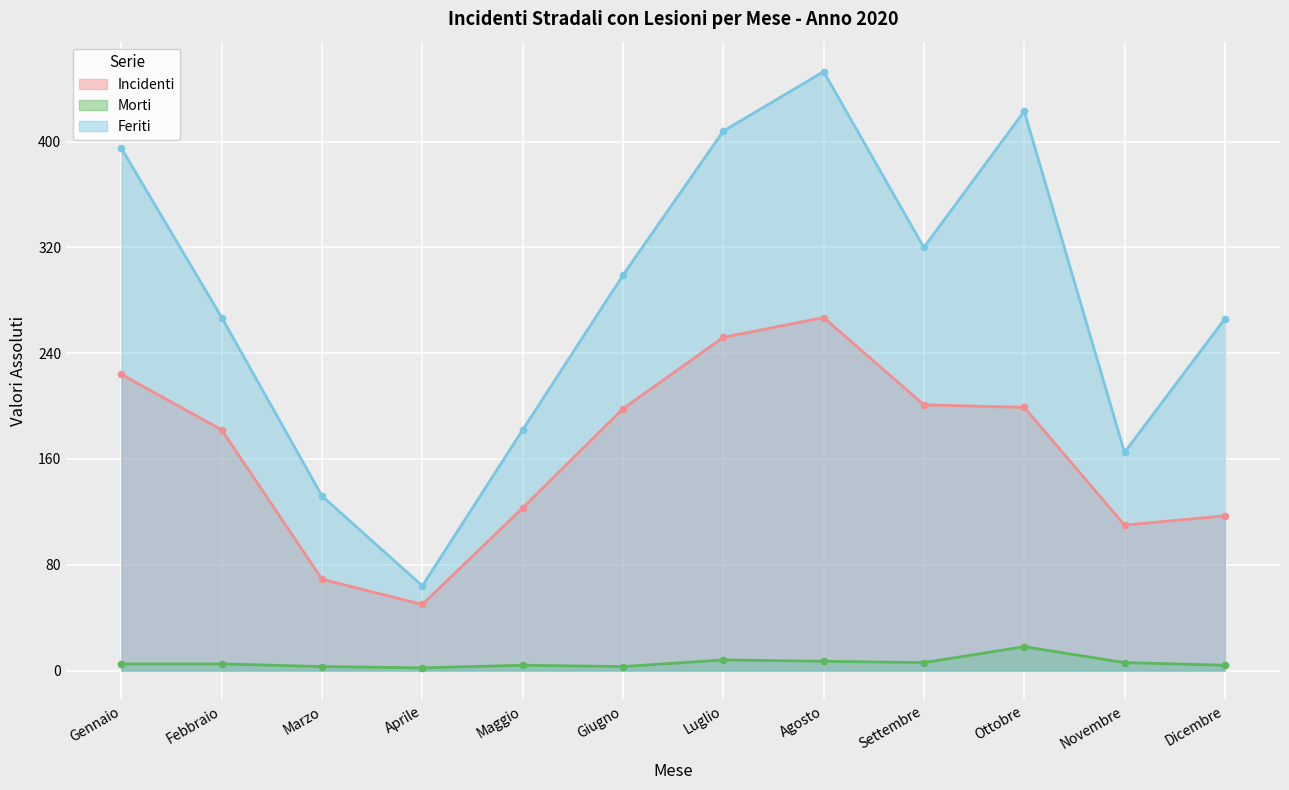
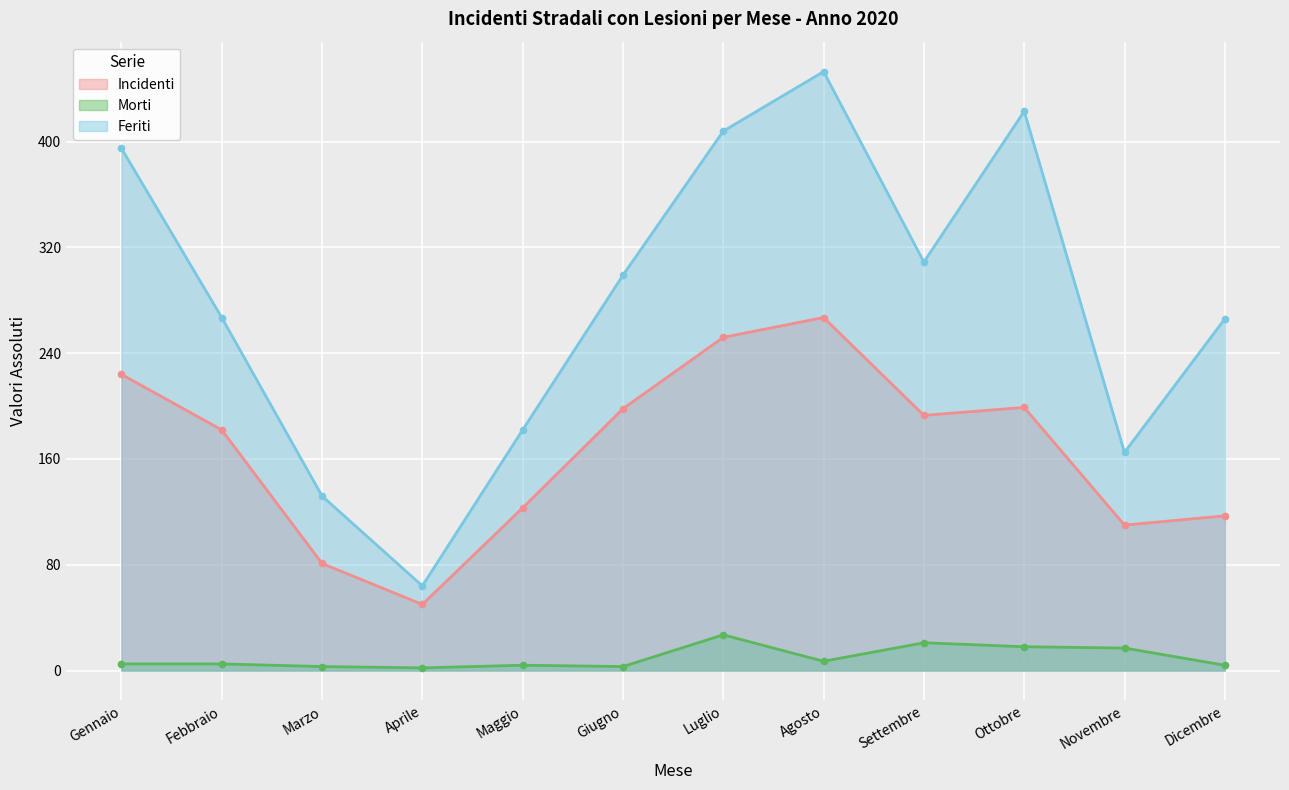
Incidenti, Marzo: 69 -> 81
Morti, Luglio: 8 -> 27
Incidenti, Settembre: 201 -> 193
Morti, Settembre: 6 -> 21
Feriti, Settembre: 320 -> 309
Morti, Novembre: 6 -> 17
